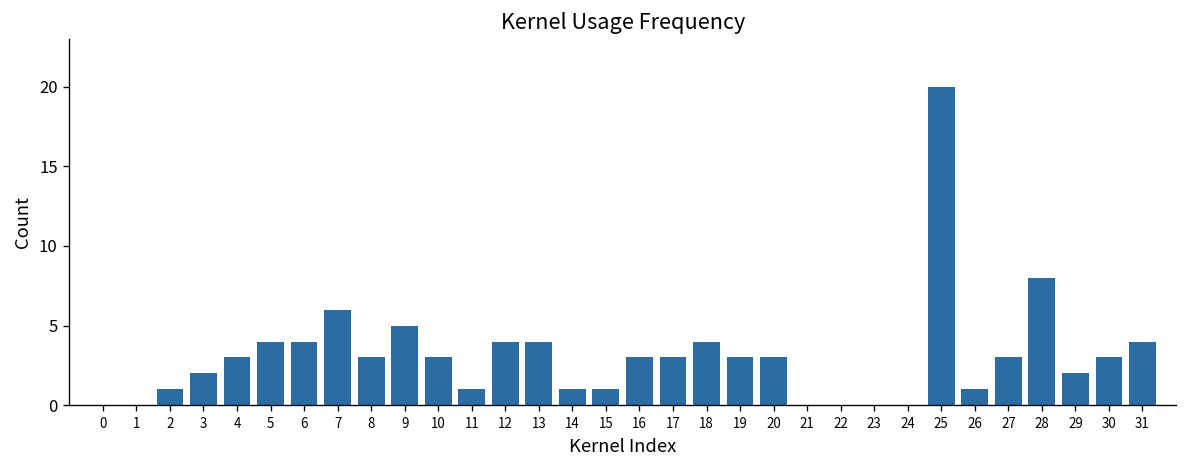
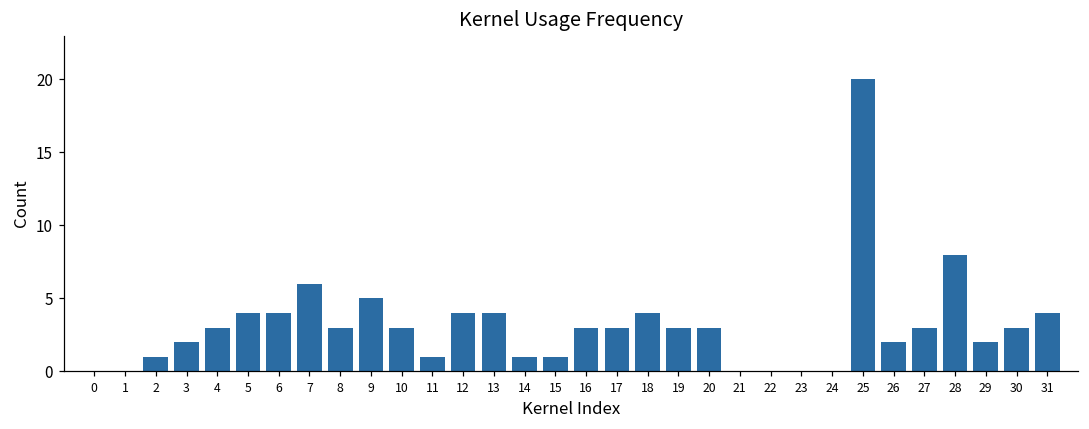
26: 1 -> 2
